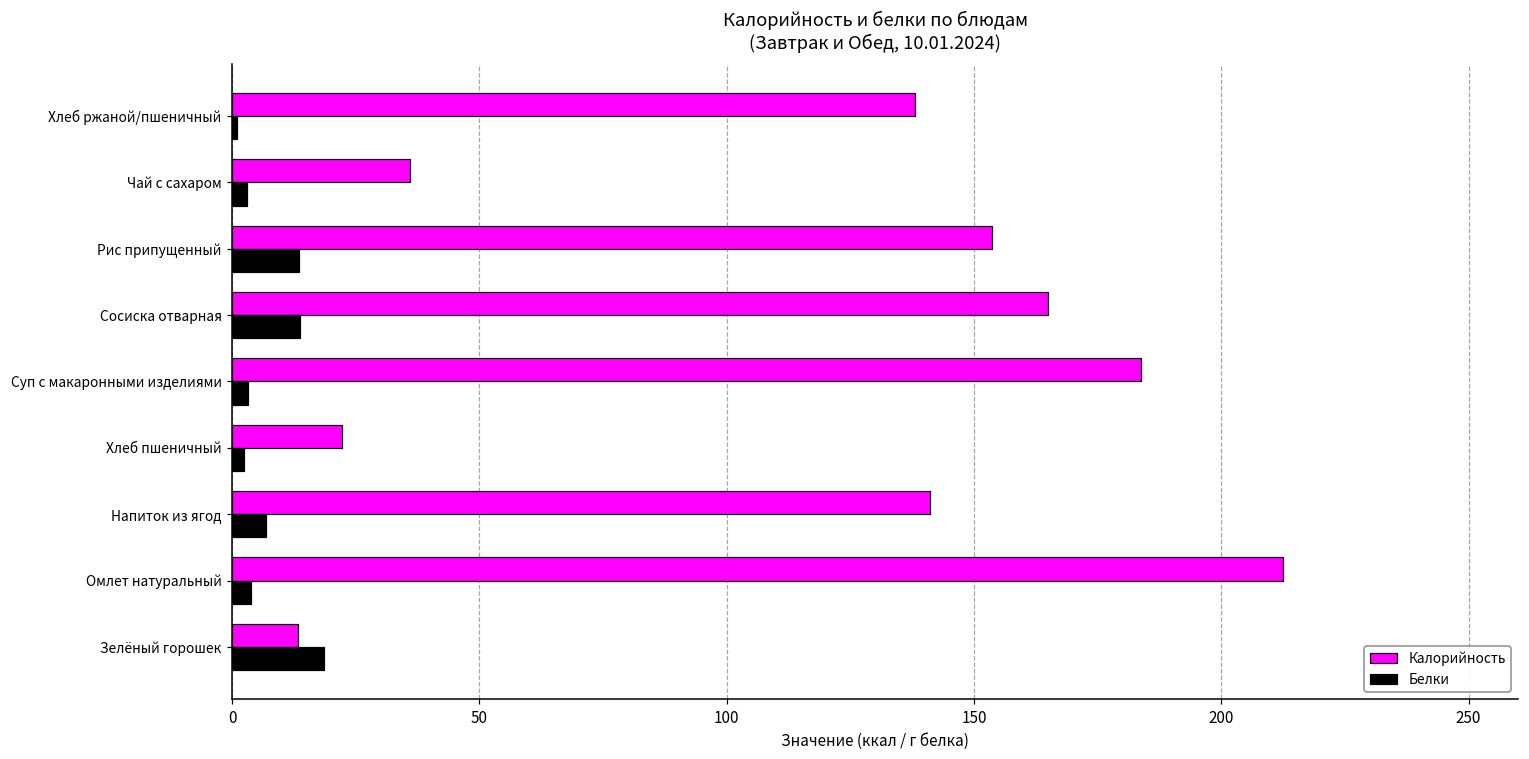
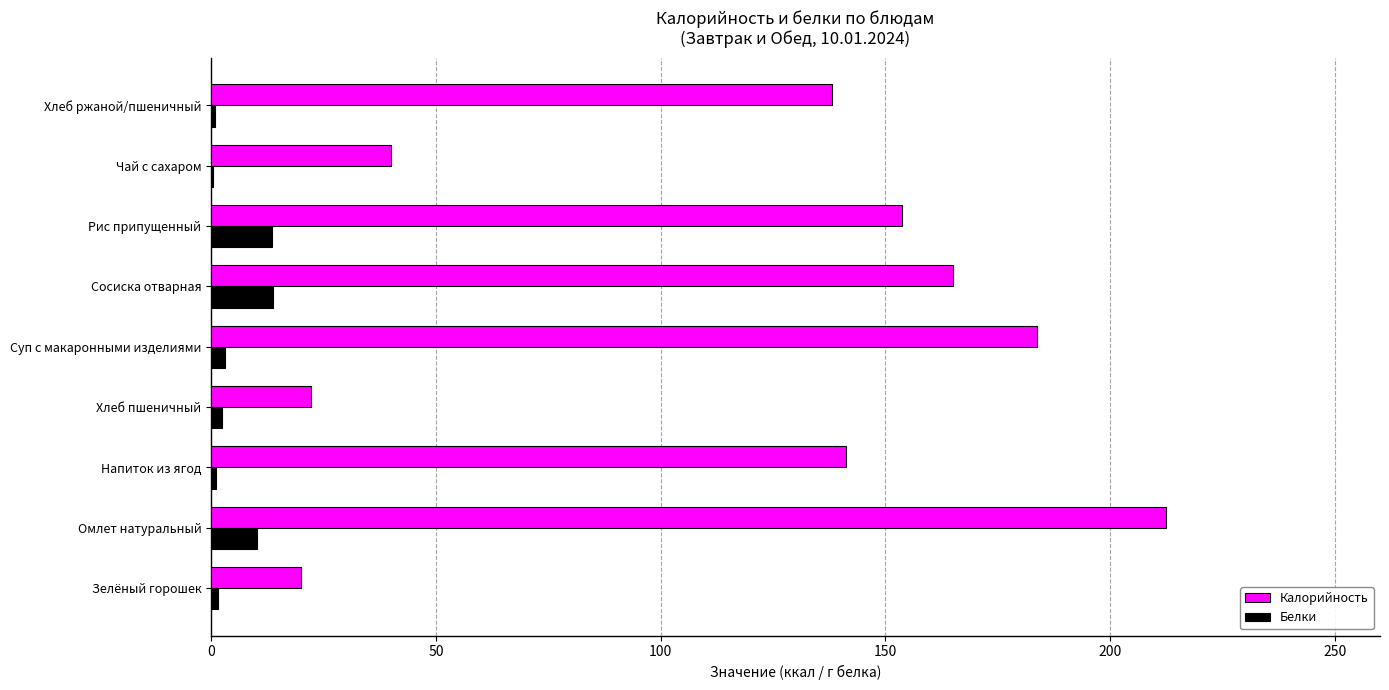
Калорийность, Чай с сахаром: 36 -> 40
Белки, Чай с сахаром: 3 -> 1
Белки, Напиток из ягод: 7 -> 1
Белки, Омлет натуральный: 4 -> 10
Калорийность, Зелёный горошек: 13 -> 20
Белки, Зелёный горошек: 19 -> 2
